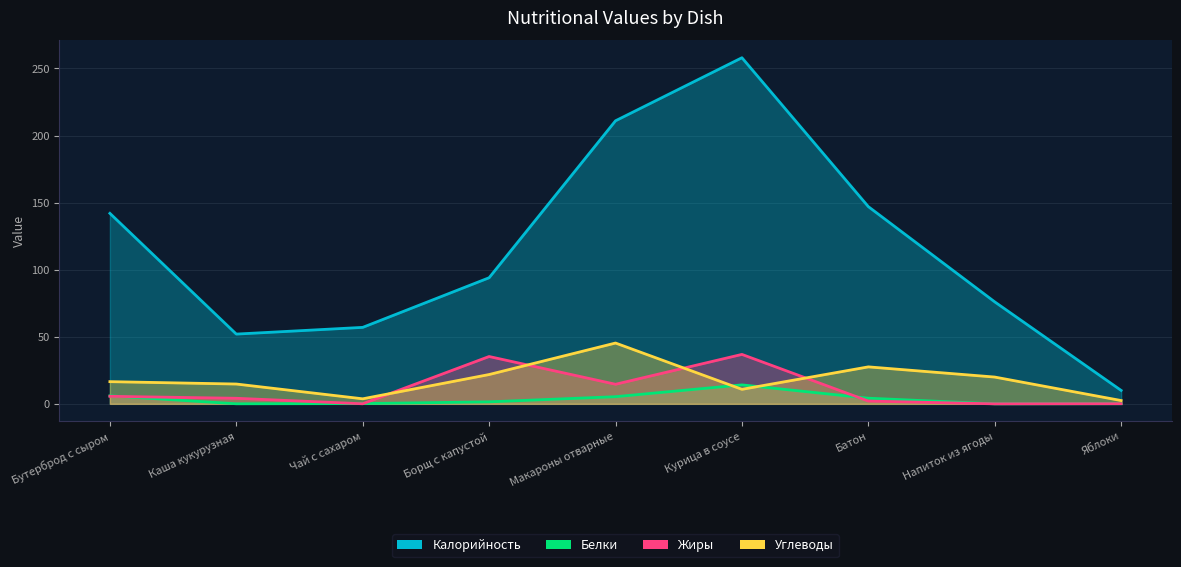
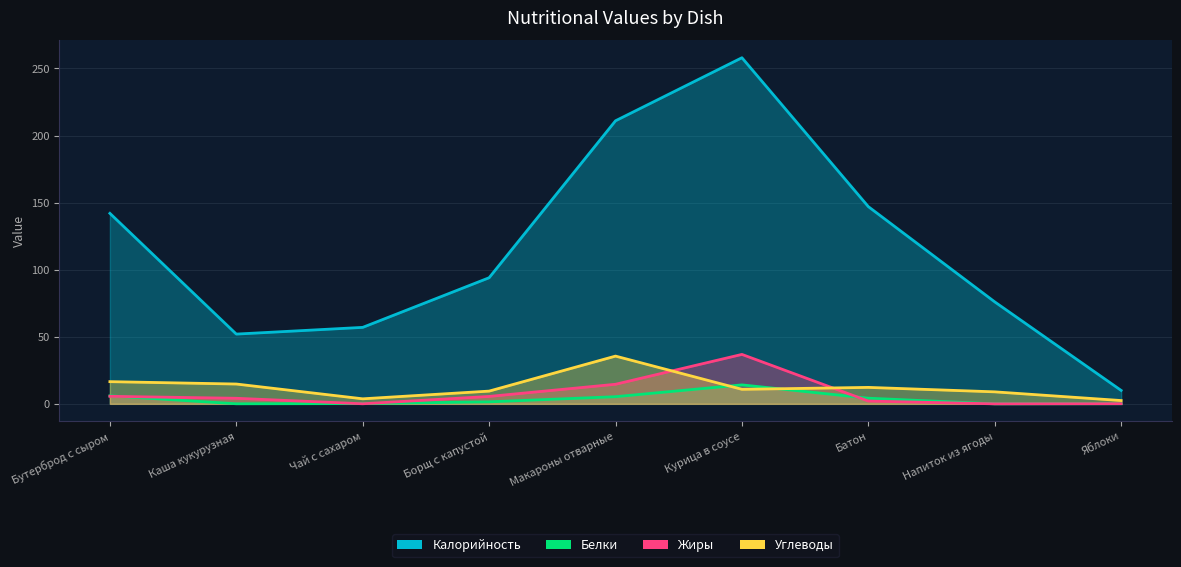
Жиры, Борщ с капустой: 35 -> 6
Углеводы, Борщ с капустой: 22 -> 9
Углеводы, Макароны отварные: 45 -> 36
Углеводы, Батон: 28 -> 12
Углеводы, Напиток из ягоды: 20 -> 9
